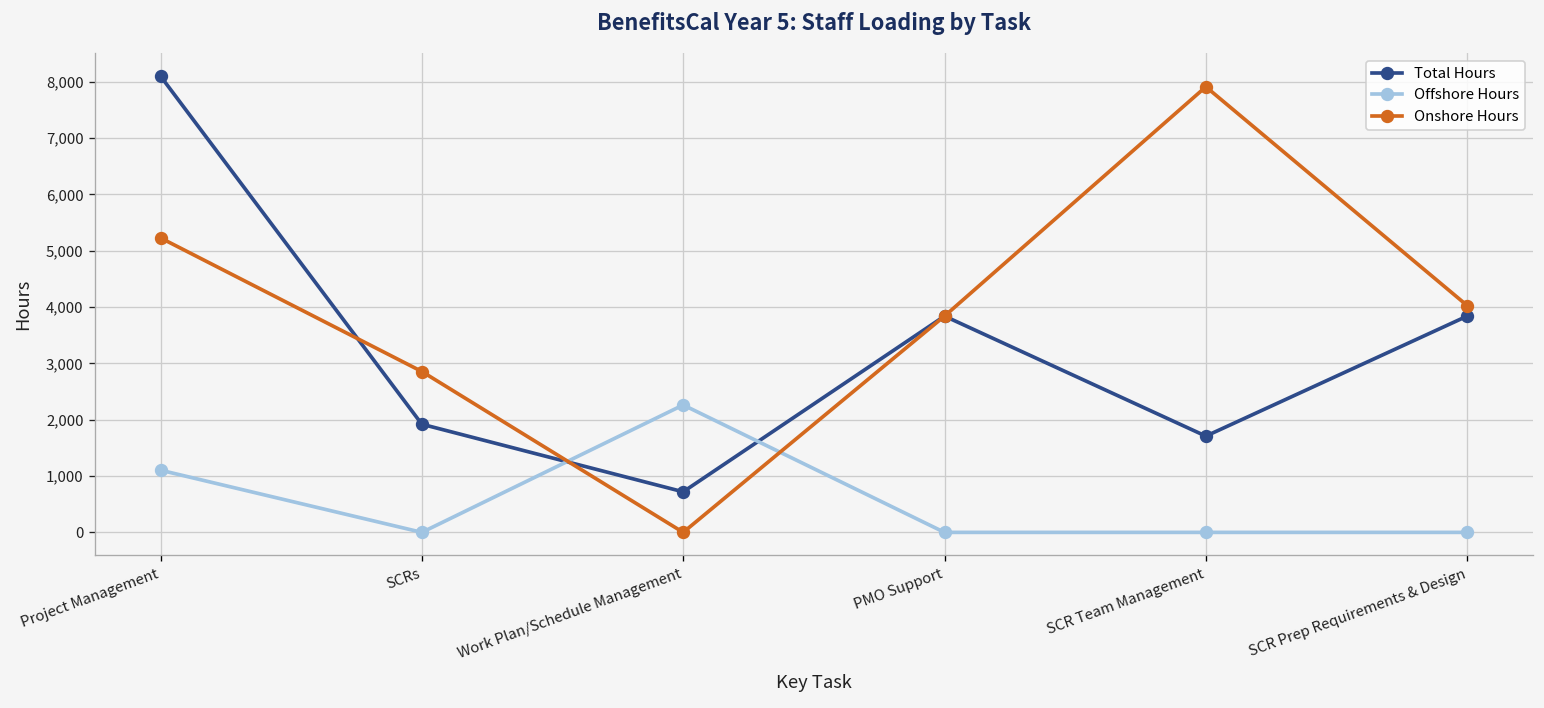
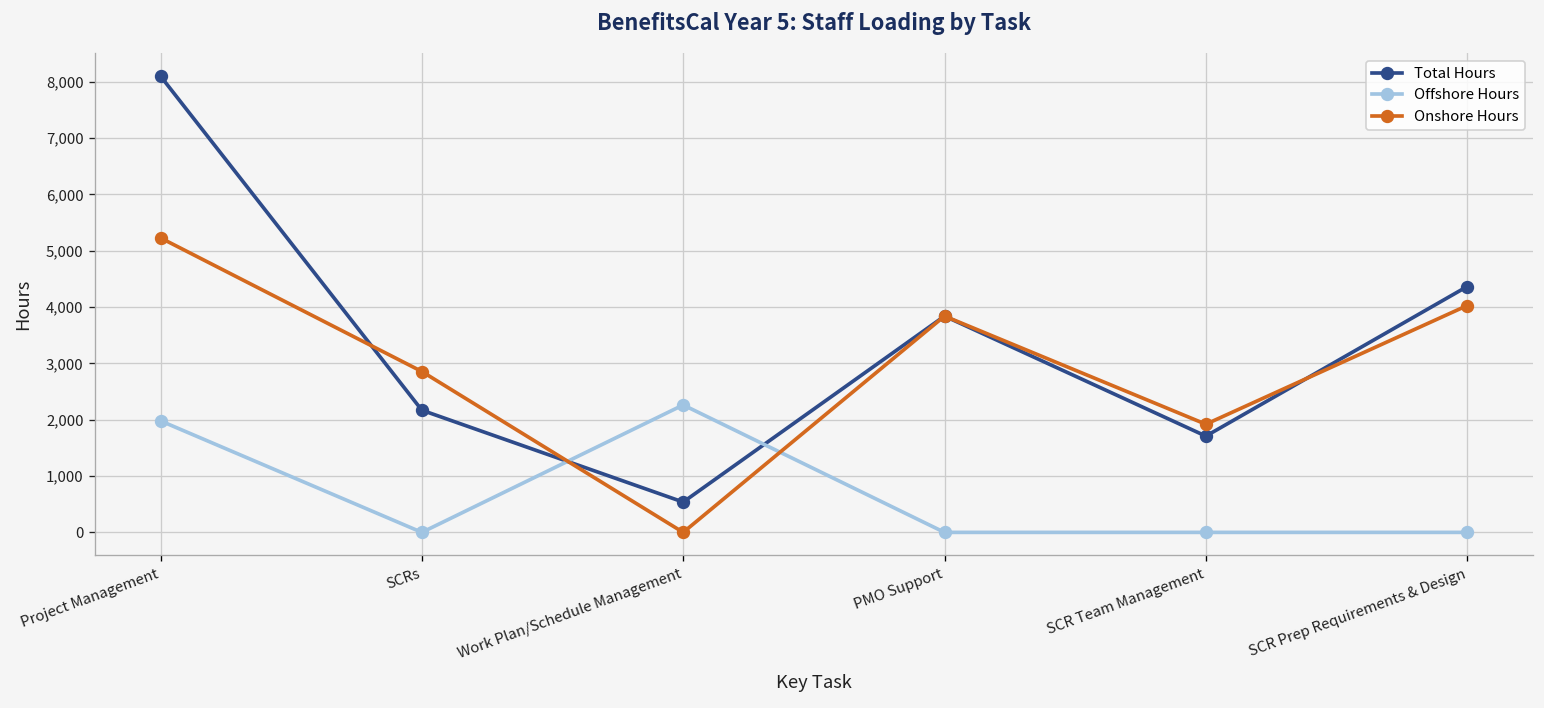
Offshore Hours, Project Management: 1,100 -> 2,000
Total Hours, SCRs: 1,900 -> 2,200
Total Hours, Work Plan/Schedule Management: 700 -> 500
Onshore Hours, SCR Team Management: 7,900 -> 1,900
Total Hours, SCR Prep Requirements & Design: 3,800 -> 4,400
